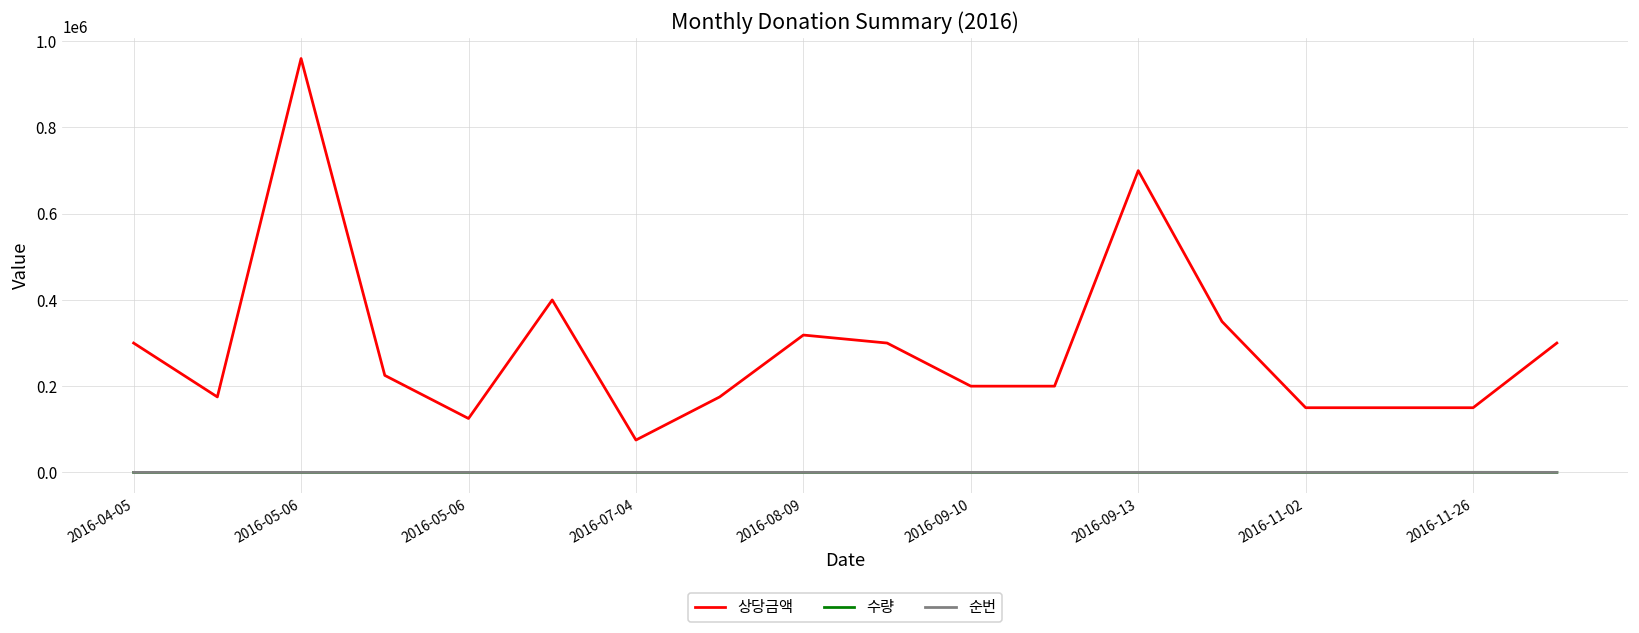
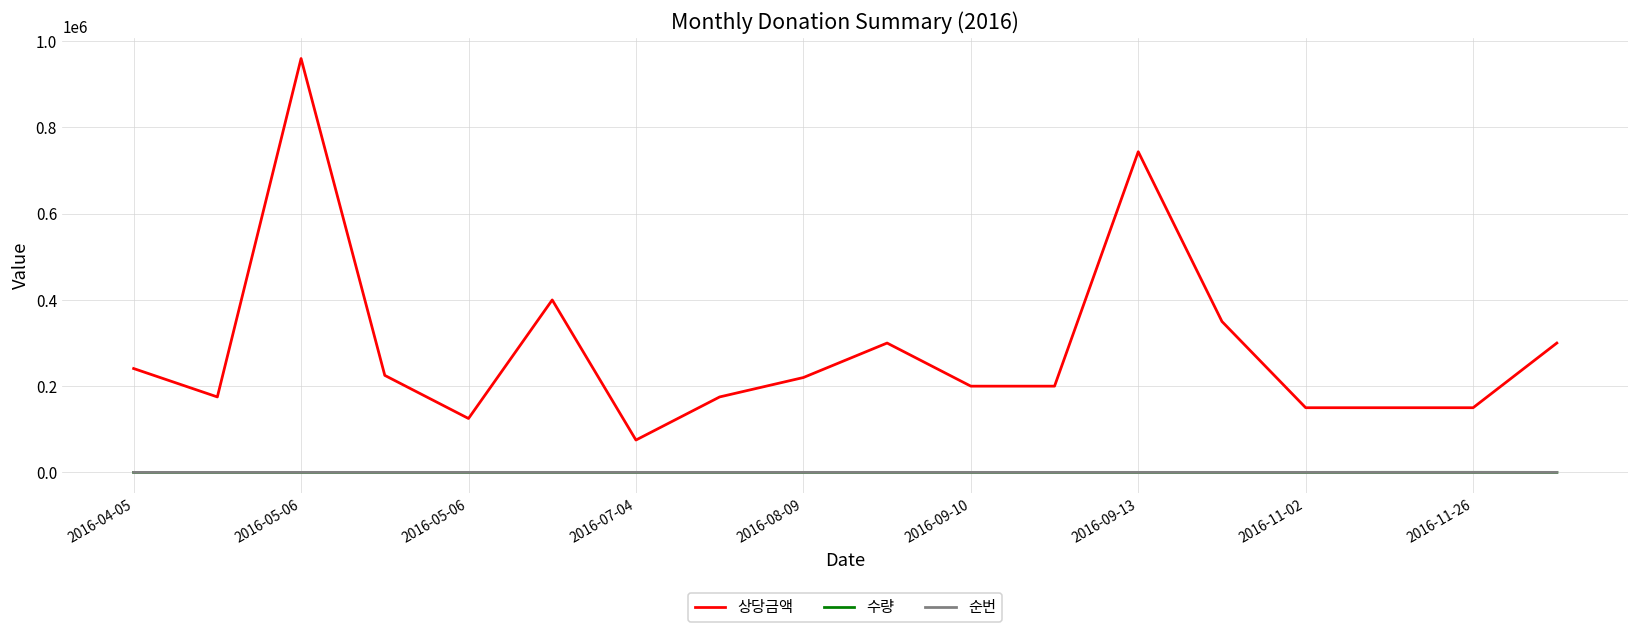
상당금액, 2016-04-05: 300000 -> 240000
상당금액, 2016-08-09: 320000 -> 220000
상당금액, 2016-09-13: 700000 -> 740000
